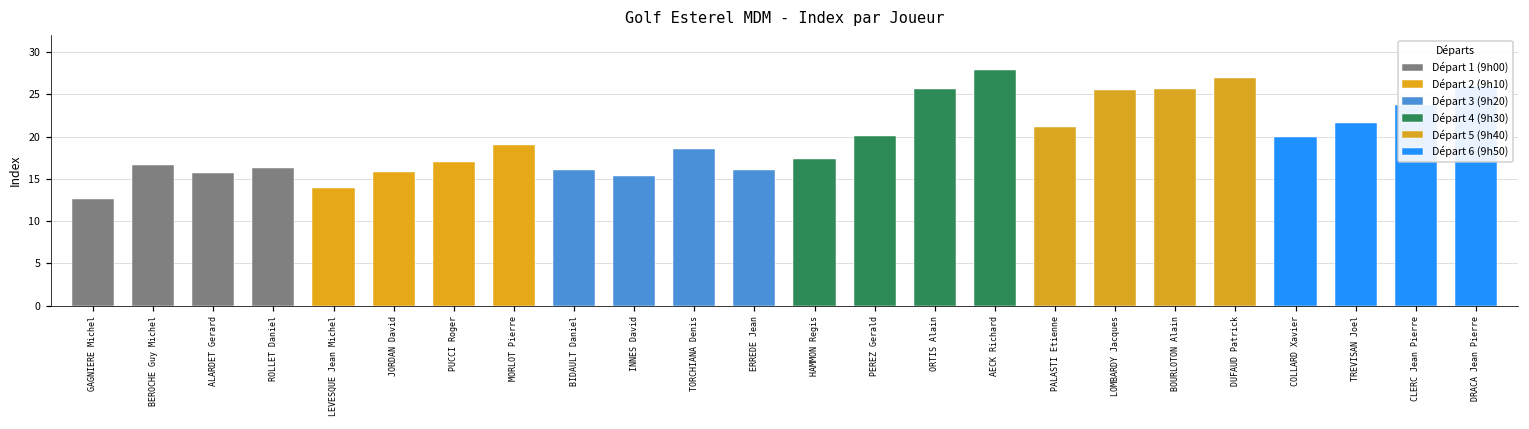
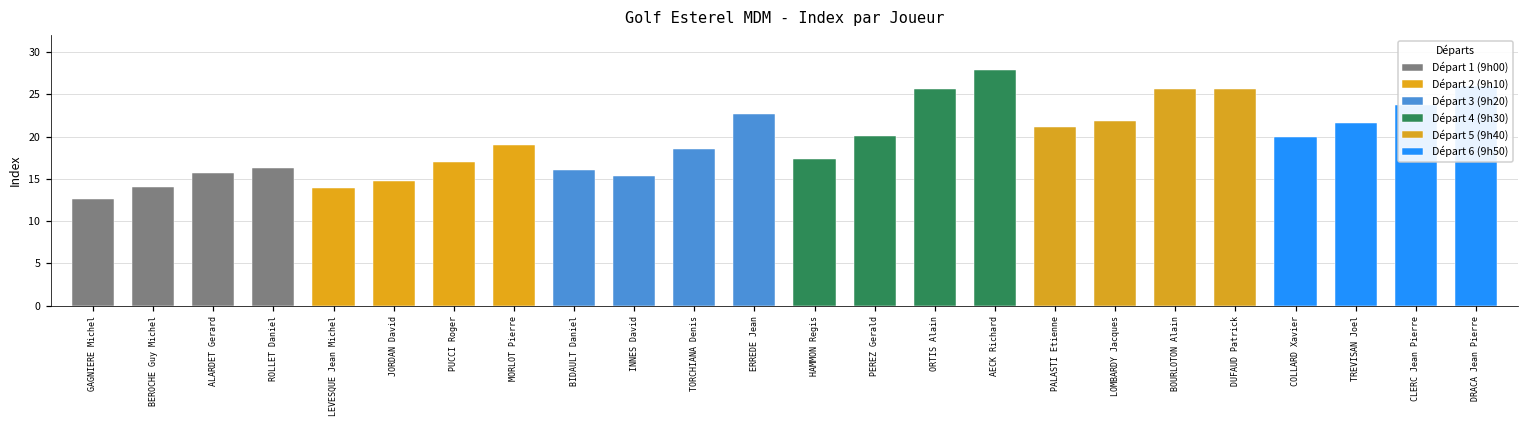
BEROCHE Guy Michel: 17 -> 14
JORDAN David: 16 -> 15
ERREDE Jean: 16 -> 23
LOMBARDY Jacques: 26 -> 22
DUFAUD Patrick: 27 -> 26
